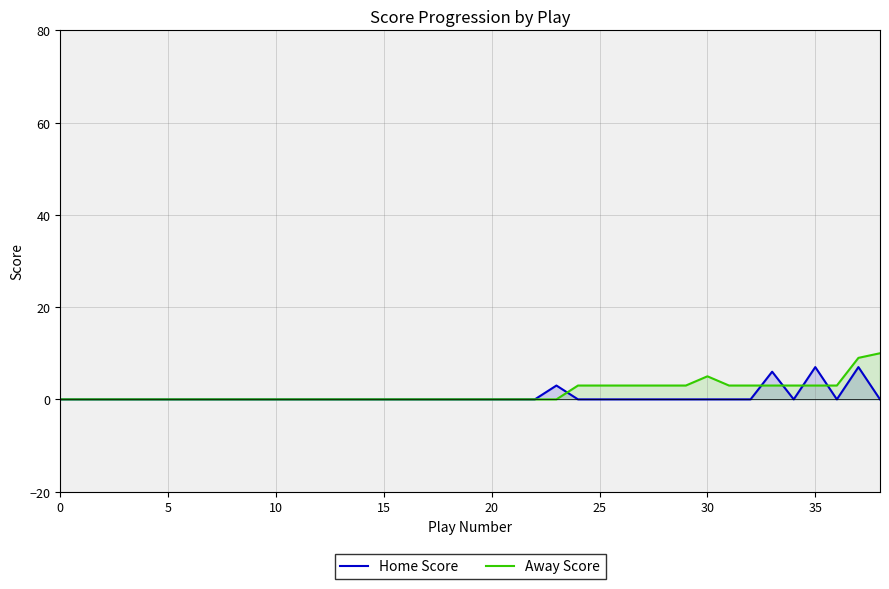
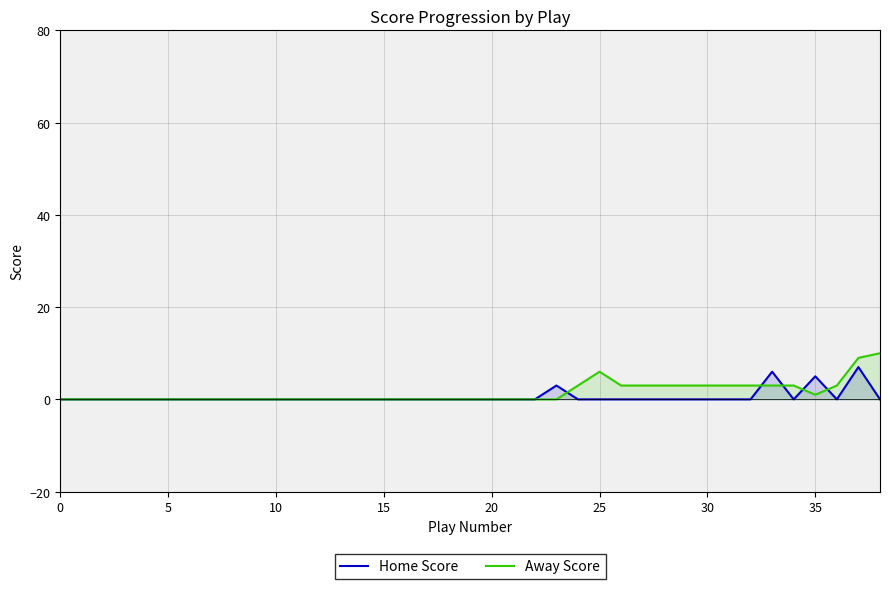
Away Score, 25: 3 -> 6
Away Score, 30: 5 -> 3
Home Score, 35: 7 -> 5
Away Score, 35: 3 -> 1
